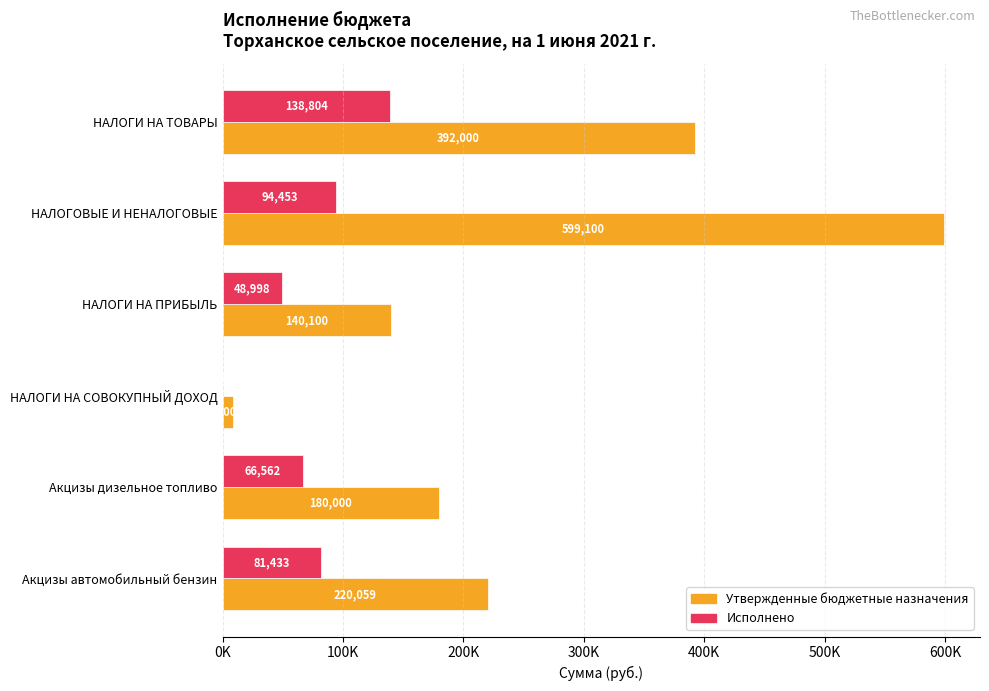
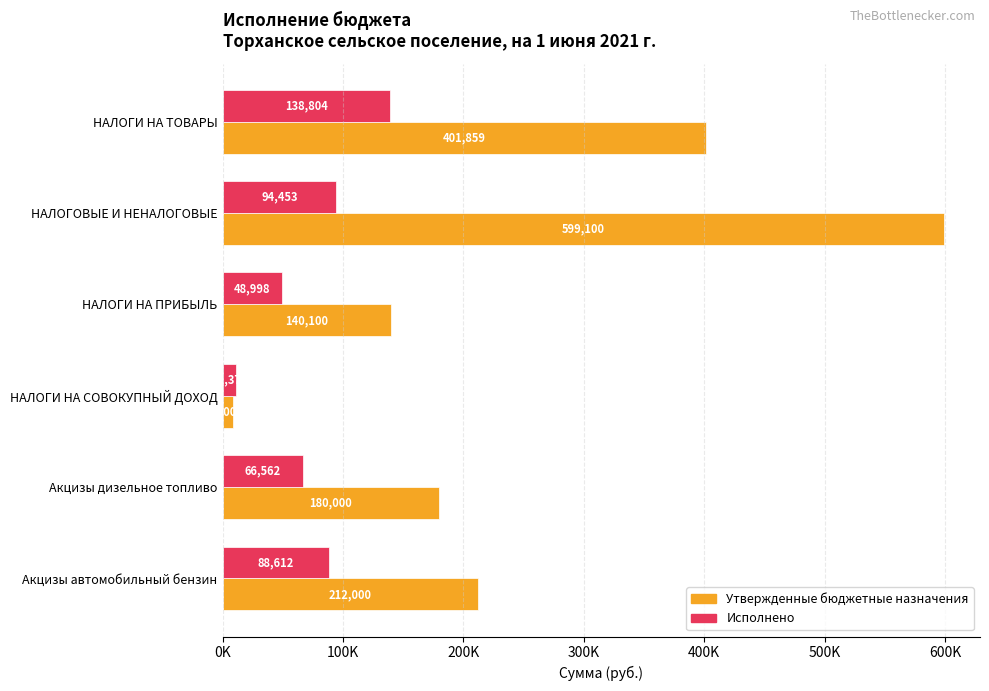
Утвержденные бюджетные назначения, НАЛОГИ НА ТОВАРЫ: 392,000 -> 401,859
Исполнено, НАЛОГИ НА СОВОКУПНЫЙ ДОХОД: 0 -> 11000
Исполнено, Акцизы автомобильный бензин: 81,433 -> 88,612
Утвержденные бюджетные назначения, Акцизы автомобильный бензин: 220,059 -> 212,000
